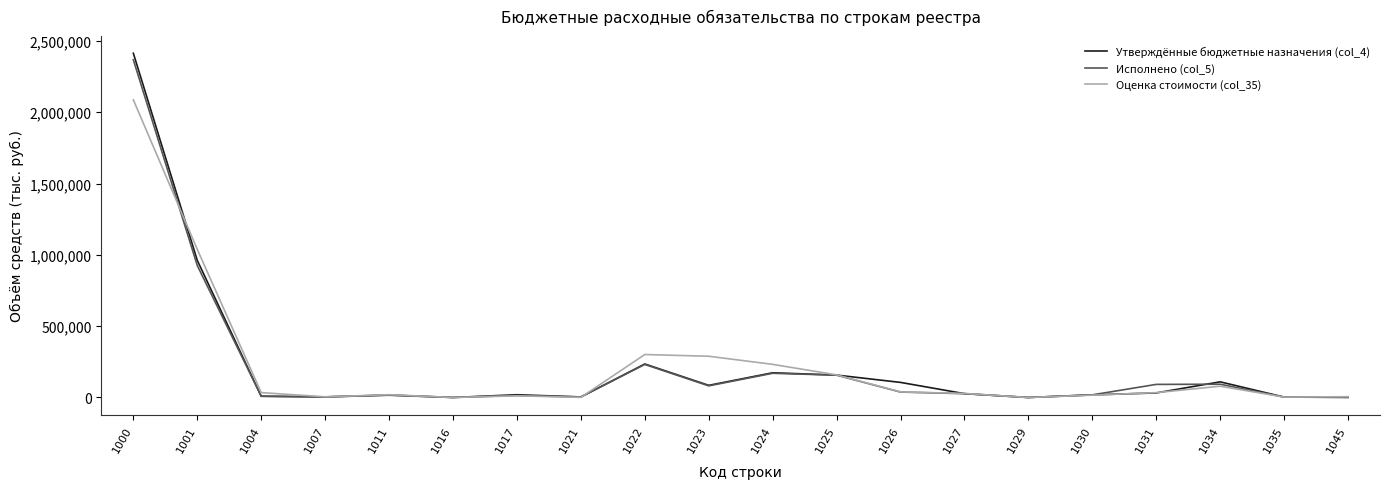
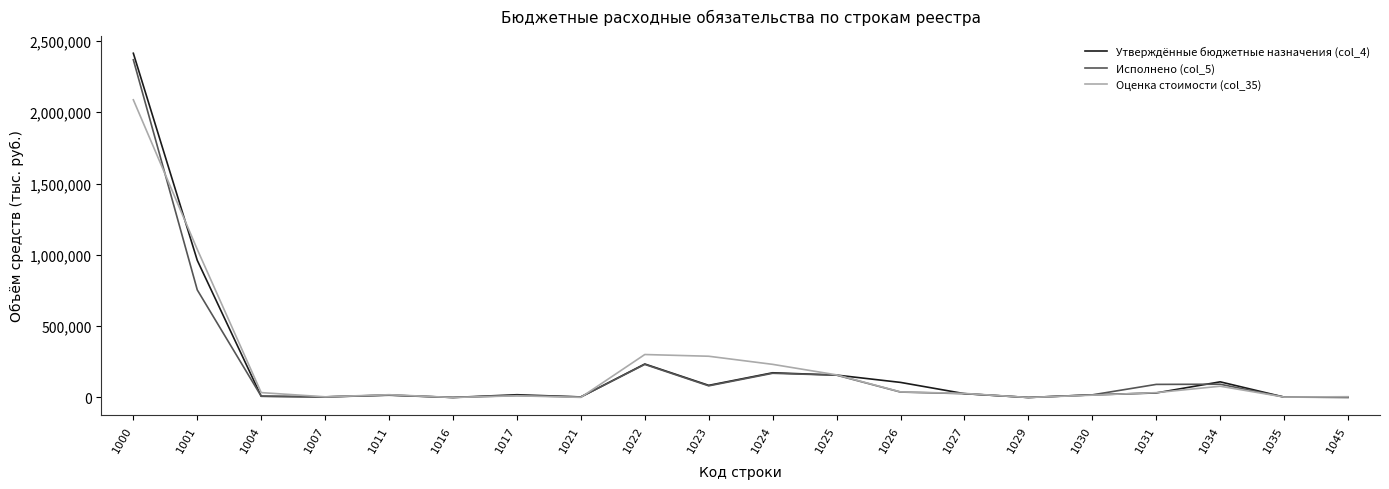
Исполнено (col_5), 1001: 930,000 -> 750,000
